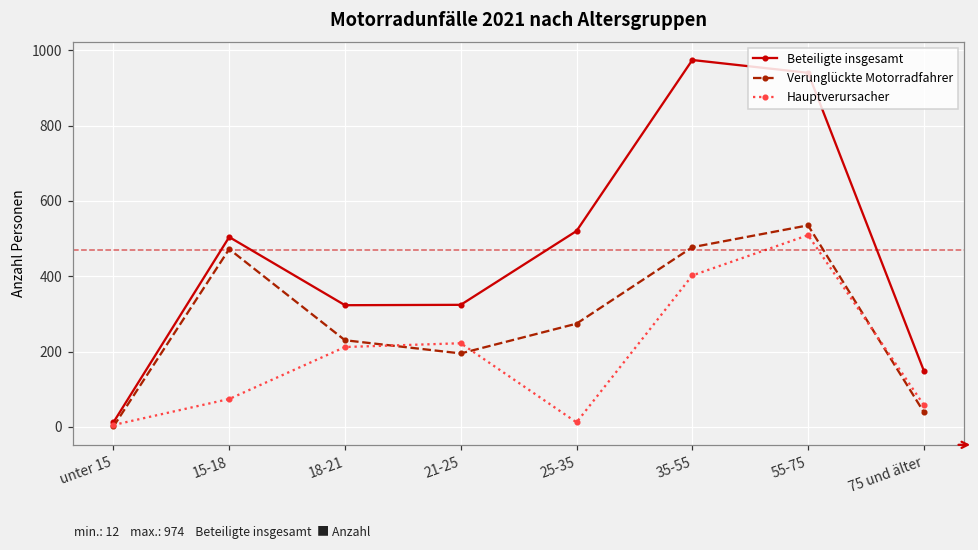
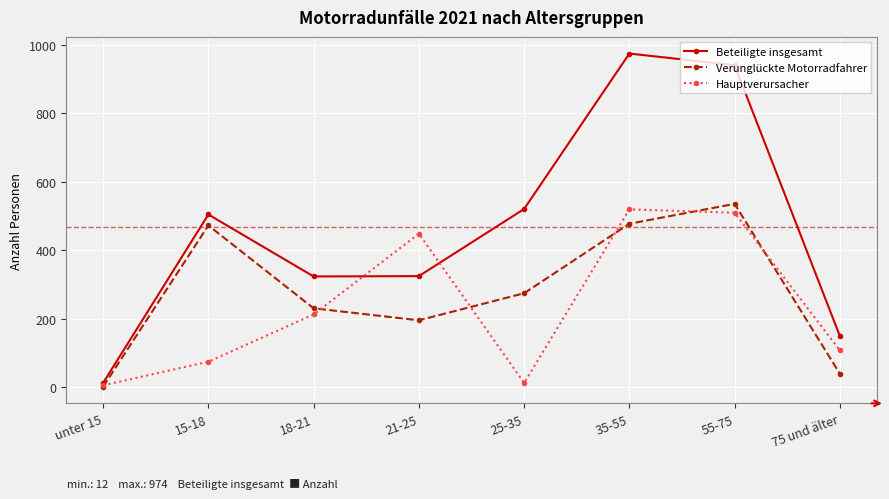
Hauptverursacher, 21-25: 220 -> 450
Hauptverursacher, 35-55: 400 -> 520
Hauptverursacher, 75 und älter: 60 -> 110
